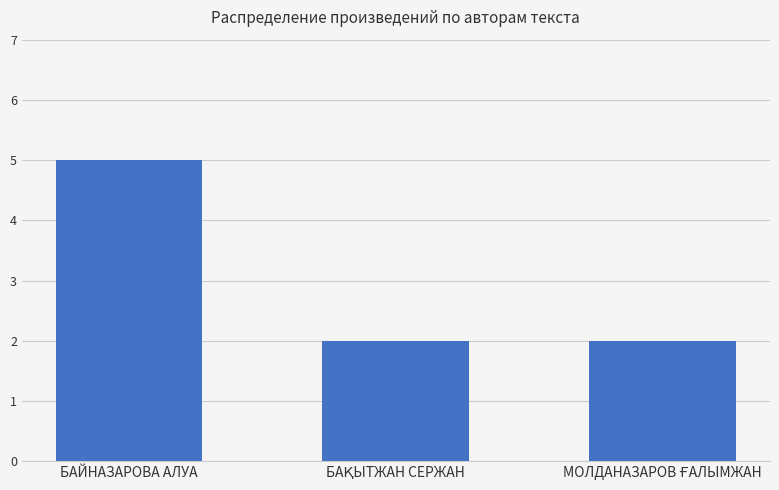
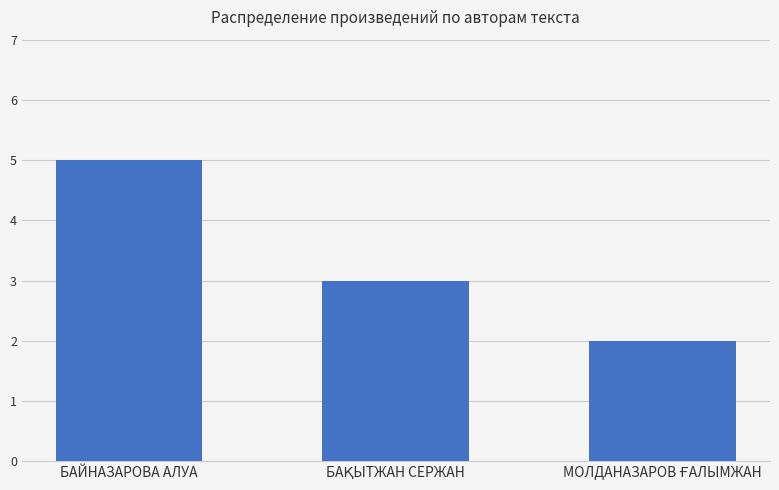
БАҚЫТЖАН СЕРЖАН: 2 -> 3
